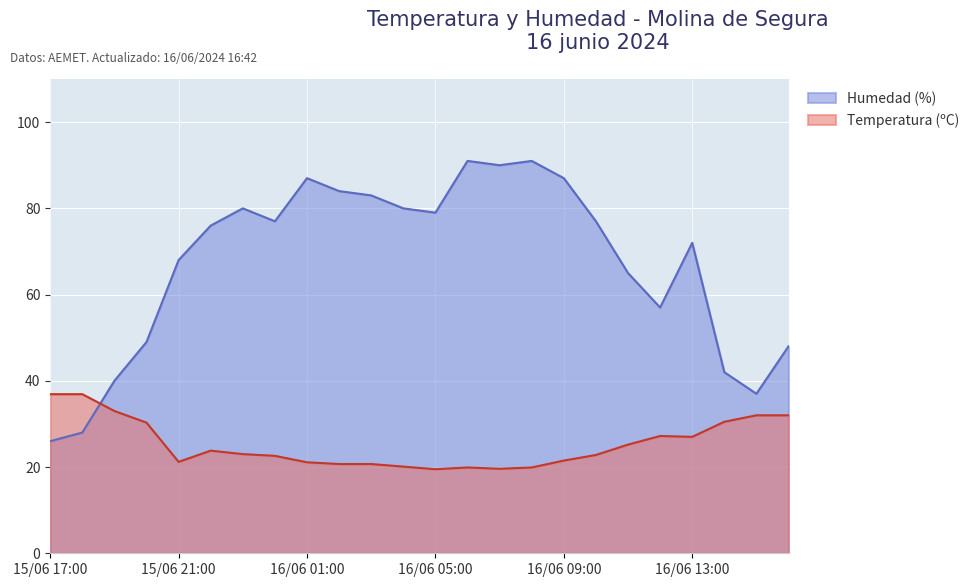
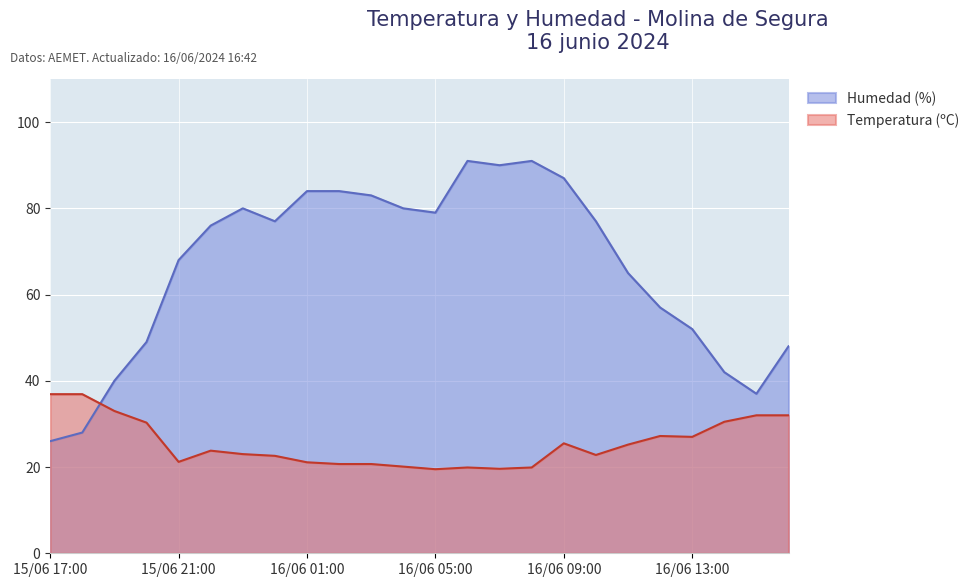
Humedad (%), 16/06 01:00: 87 -> 84
Temperatura (ºC), 16/06 09:00: 22 -> 26
Humedad (%), 16/06 13:00: 72 -> 52
